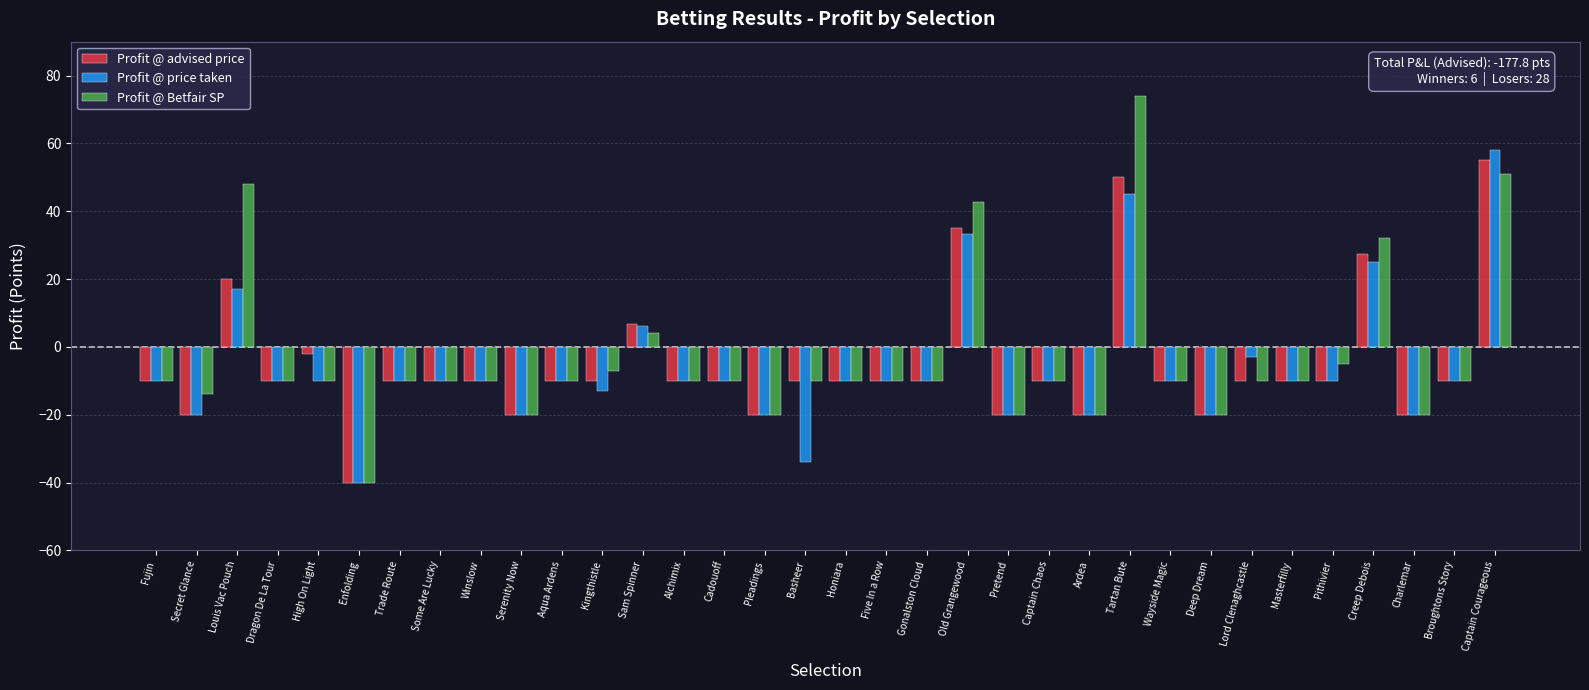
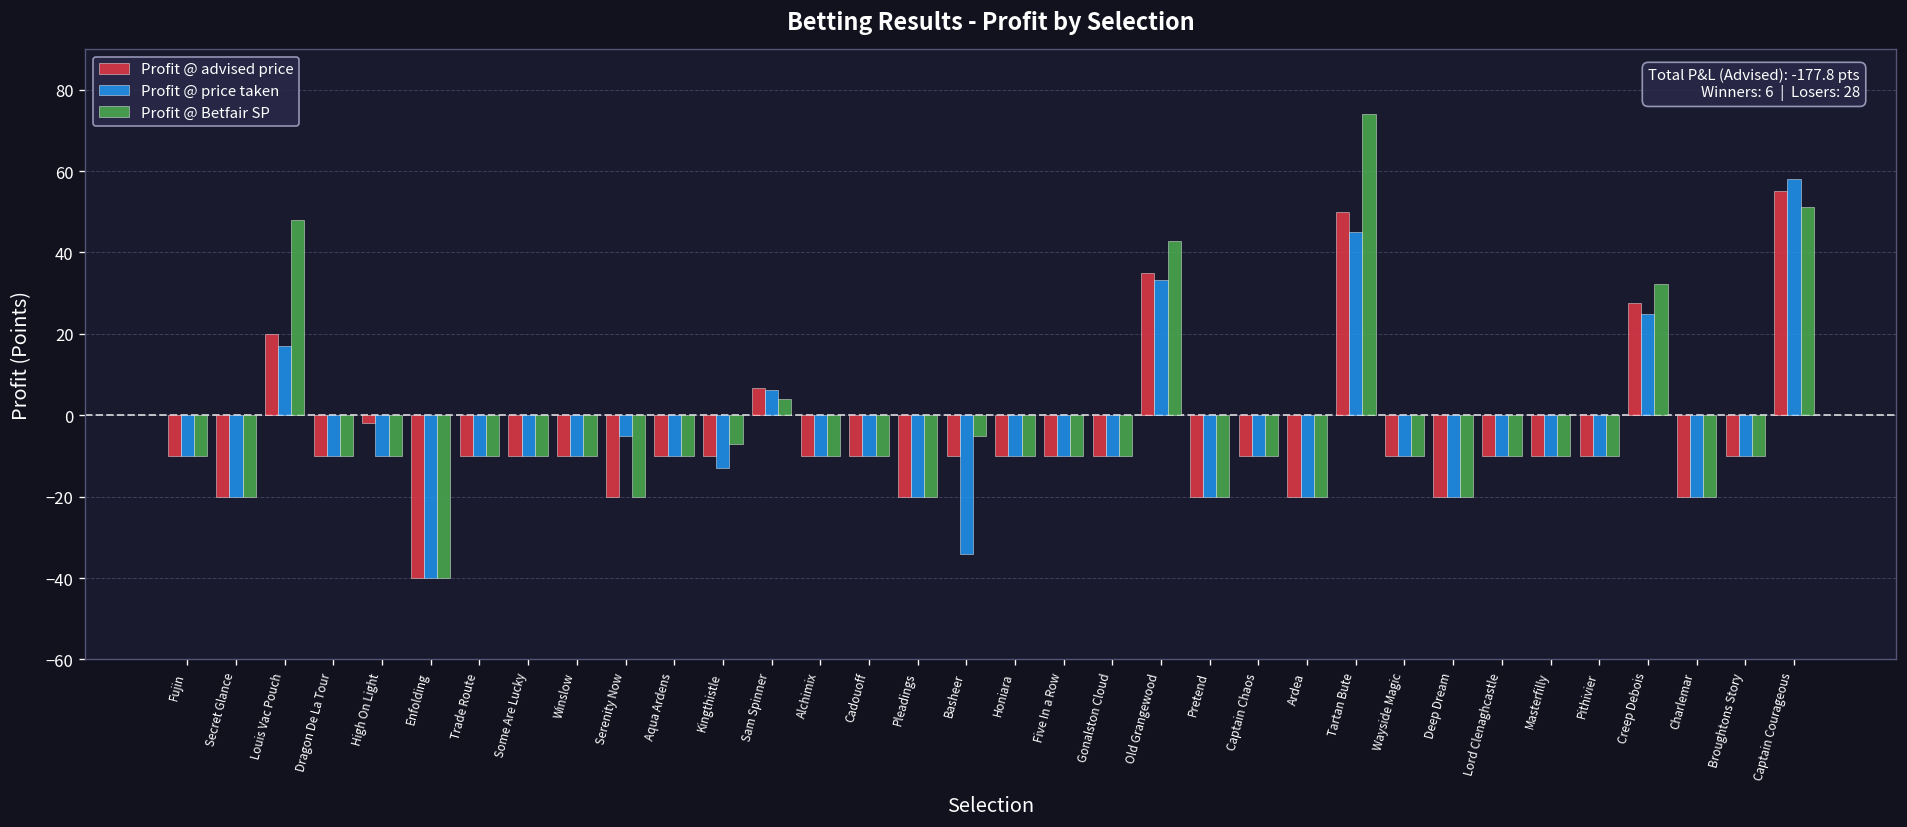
Profit @ Betfair SP, Secret Glance: -14 -> -20
Profit @ price taken, Serenity Now: -20 -> -5
Profit @ Betfair SP, Basheer: -10 -> -5
Profit @ price taken, Lord Clenaghcastle: -3 -> -10
Profit @ Betfair SP, Pithivier: -5 -> -10
